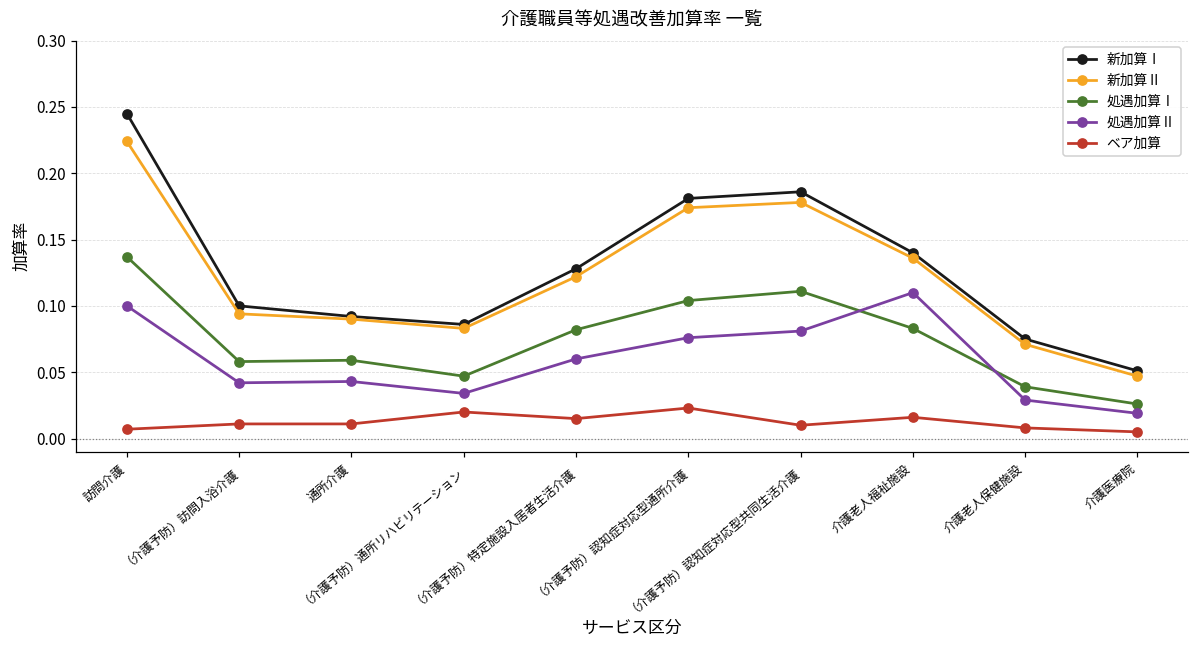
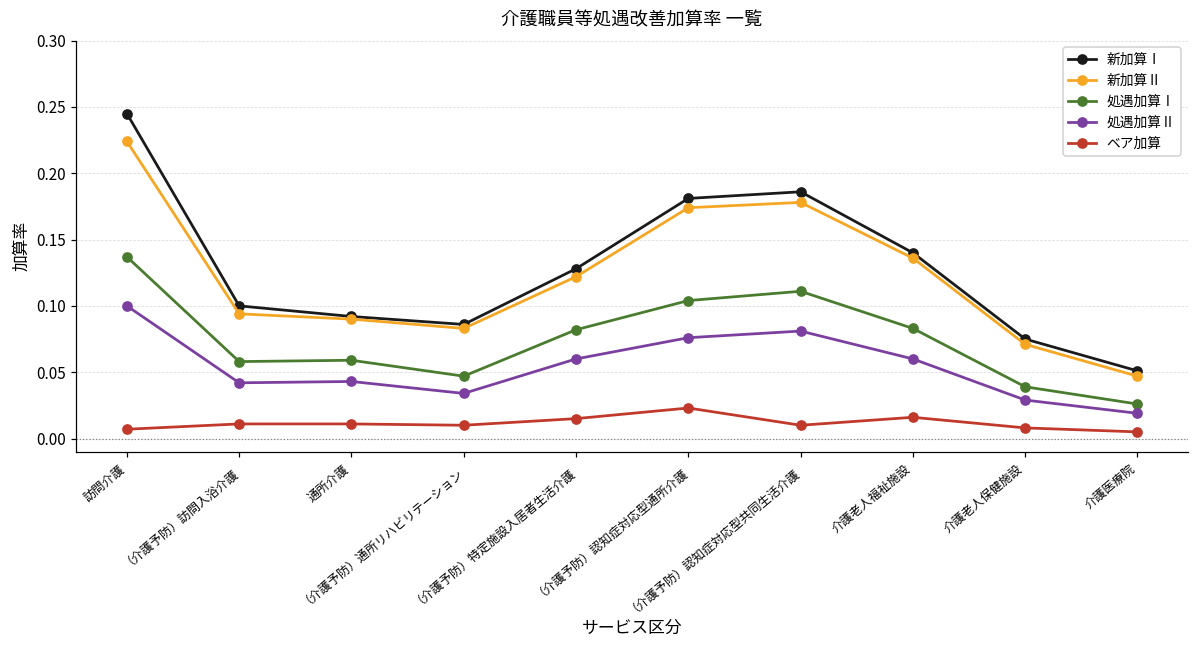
ベア加算, （介護予防）通所リハビリテーション: 0.02 -> 0.01
処遇加算Ⅱ, 介護老人福祉施設: 0.11 -> 0.06
